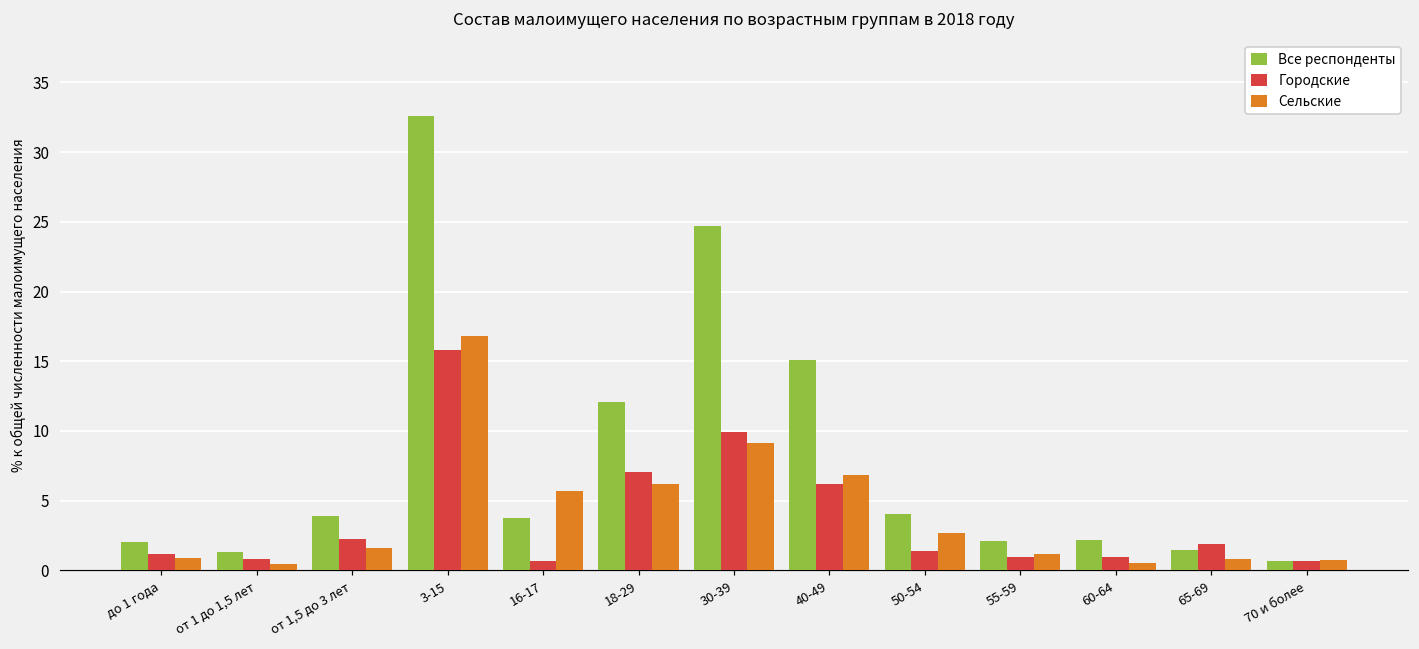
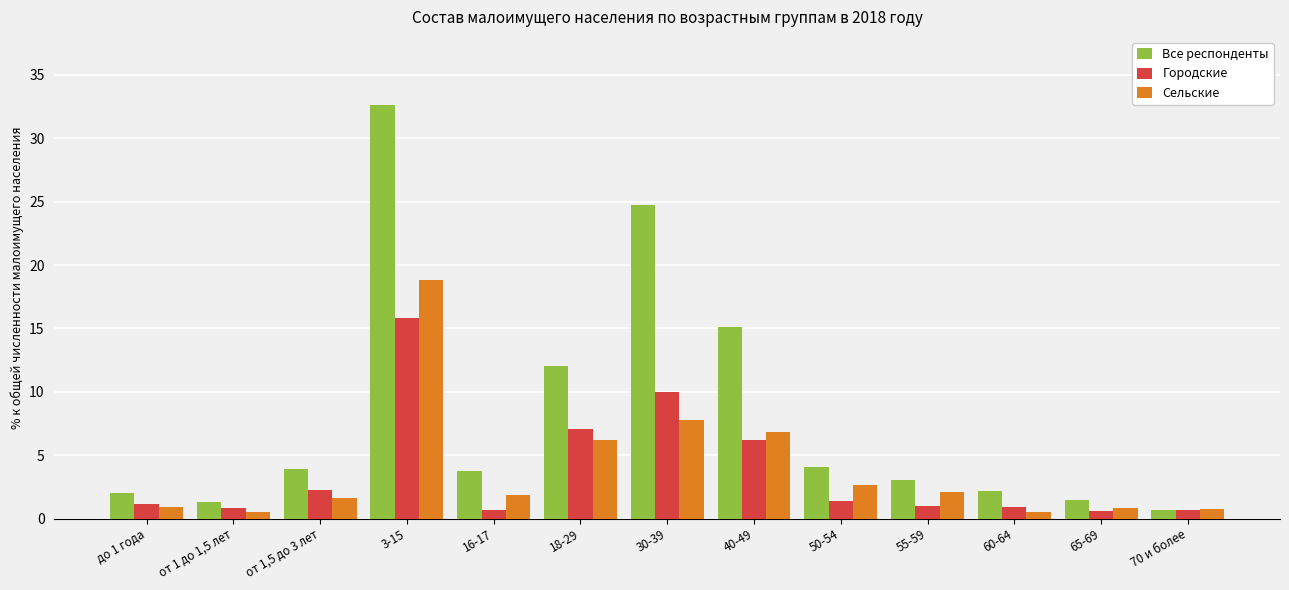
Сельские, 3-15: 16.8 -> 18.8
Сельские, 16-17: 5.7 -> 1.9
Сельские, 30-39: 9.2 -> 7.8
Все респонденты, 55-59: 2.1 -> 3.1
Сельские, 55-59: 1.1 -> 2.1
Городские, 65-69: 1.9 -> 0.6
